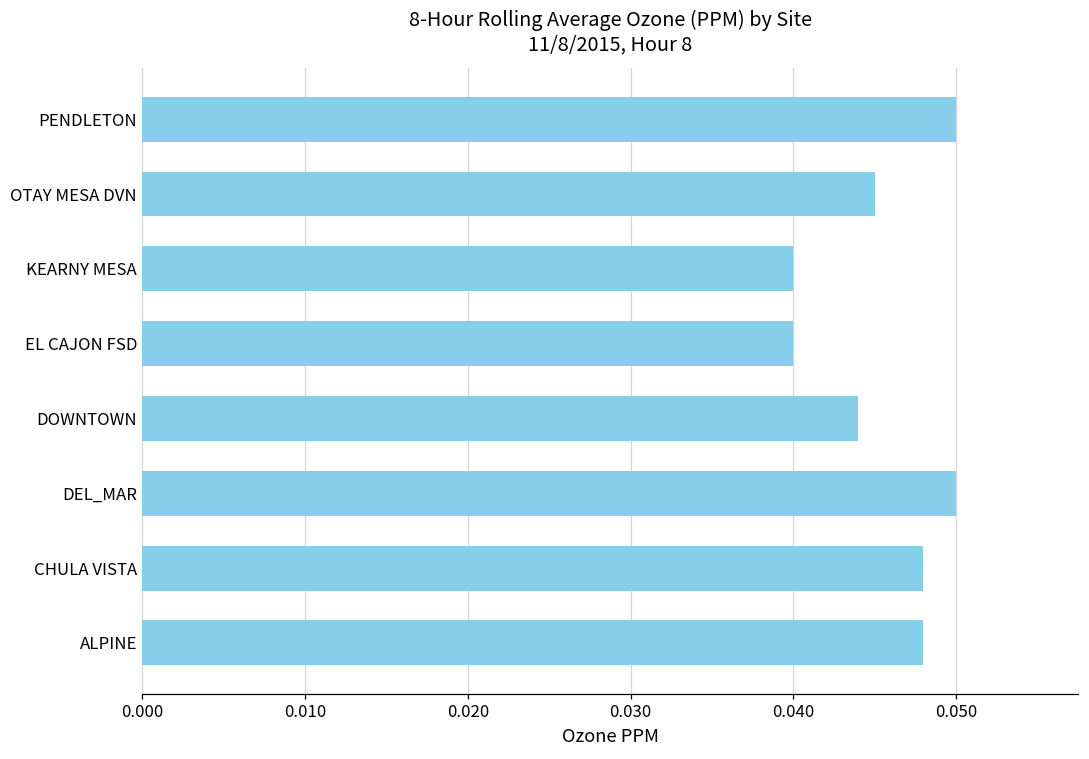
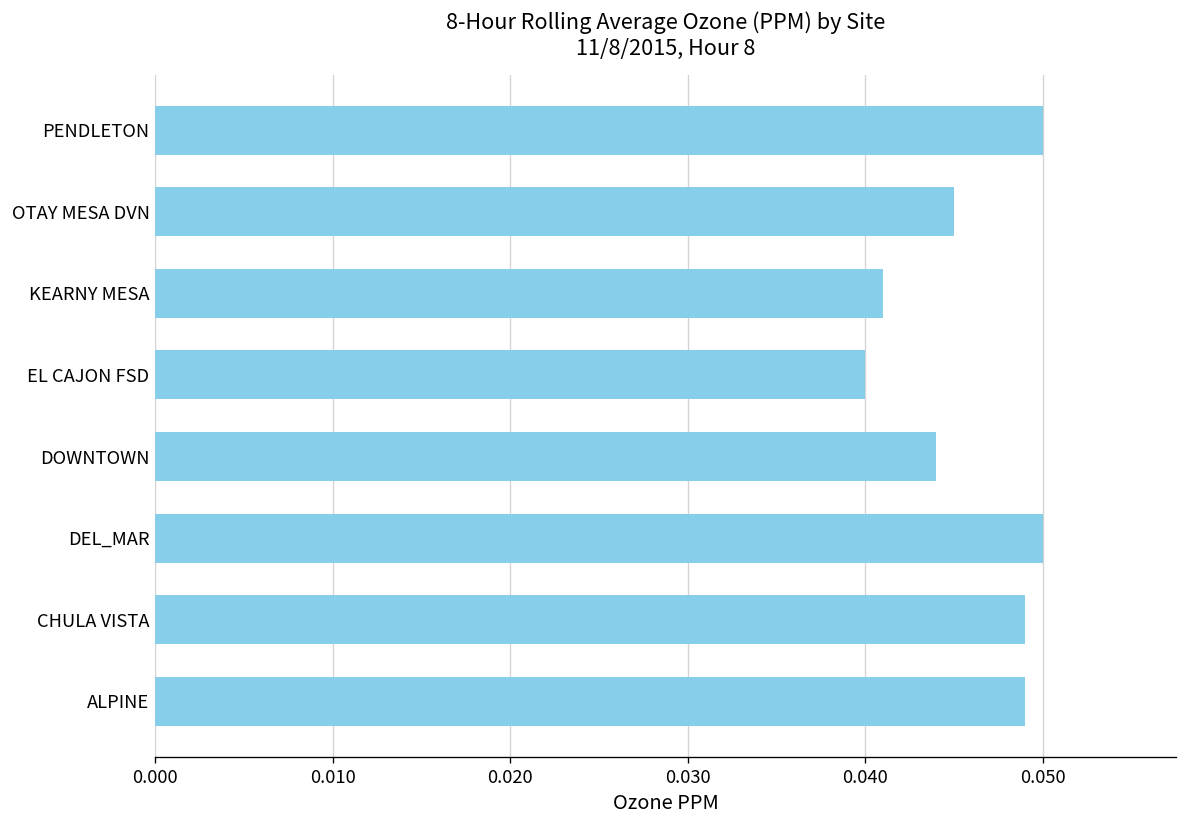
KEARNY MESA: 0.040 -> 0.041
CHULA VISTA: 0.048 -> 0.049
ALPINE: 0.048 -> 0.049
